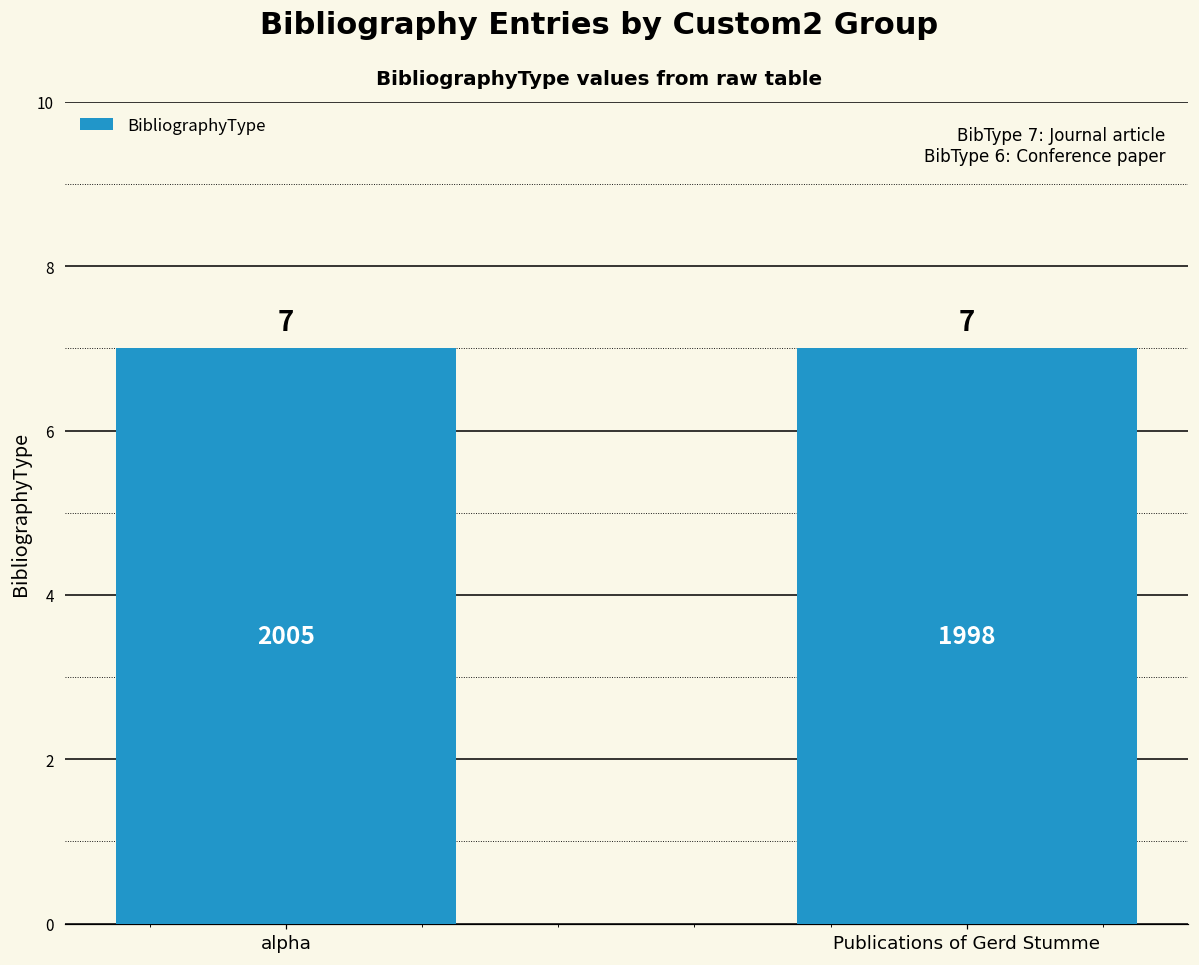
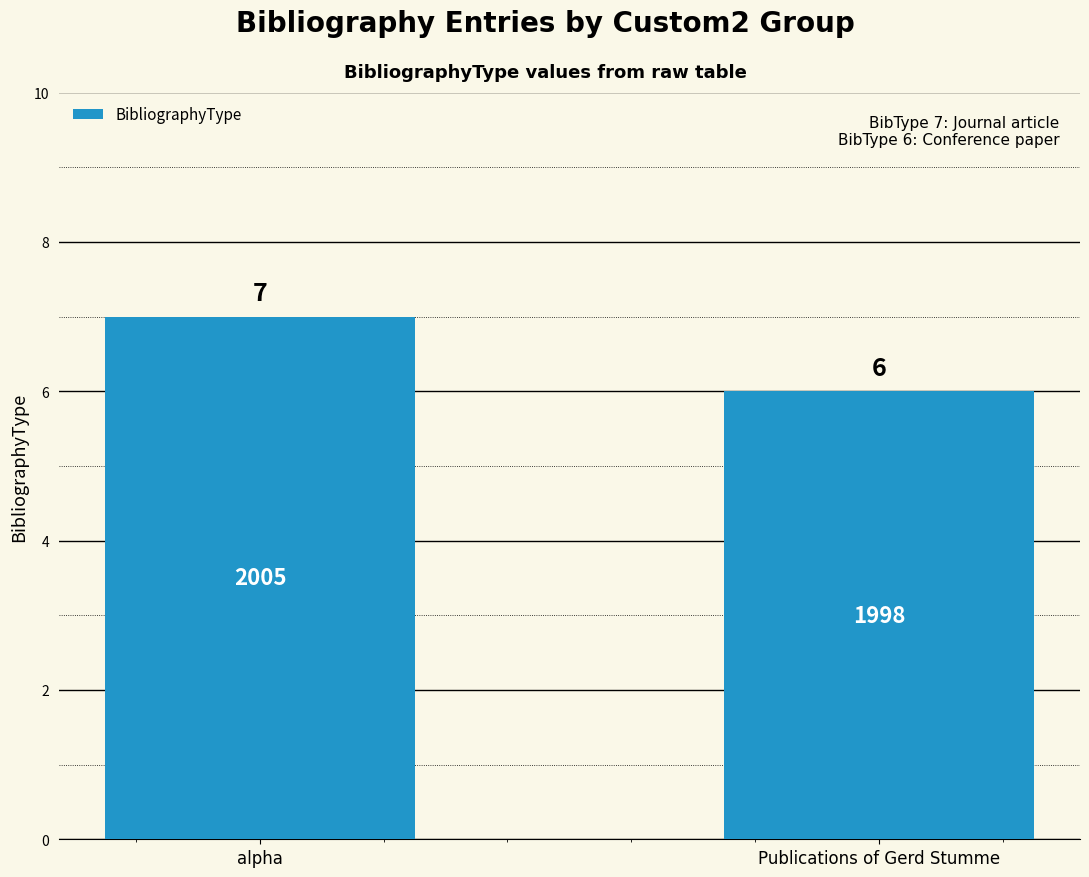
Publications of Gerd Stumme: 7 -> 6
